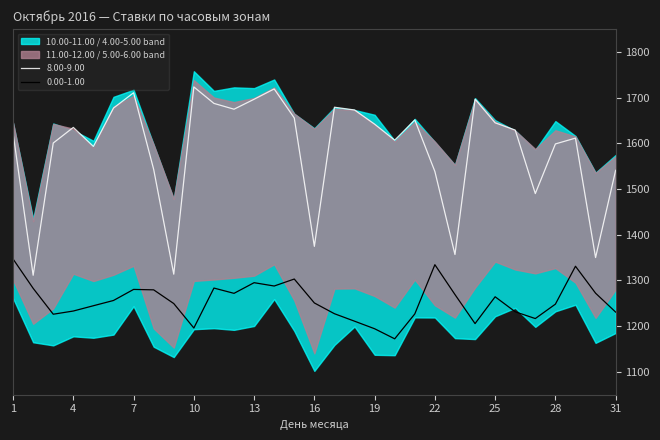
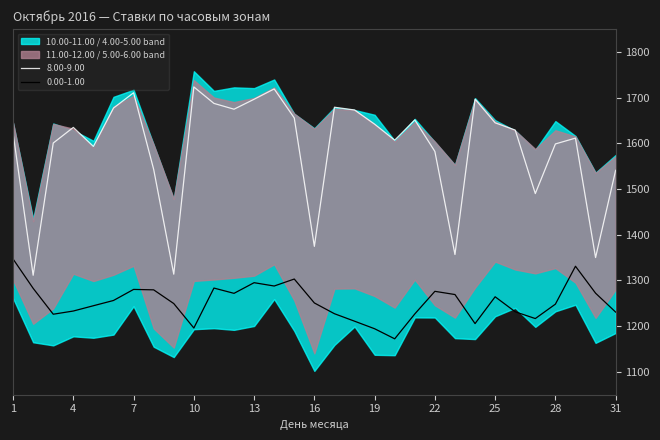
8.00-9.00, 22: 1540 -> 1580
0.00-1.00, 22: 1330 -> 1280
